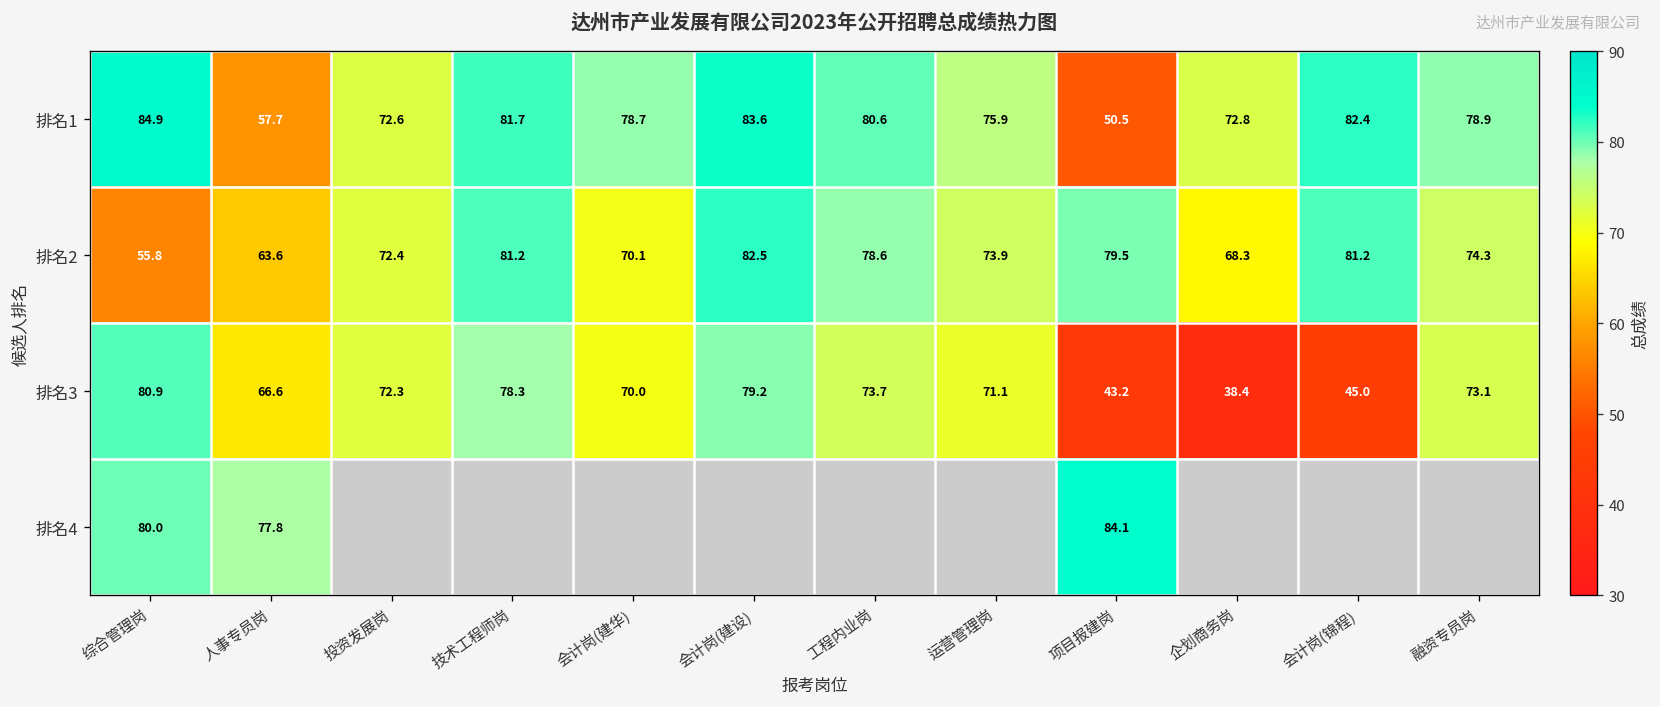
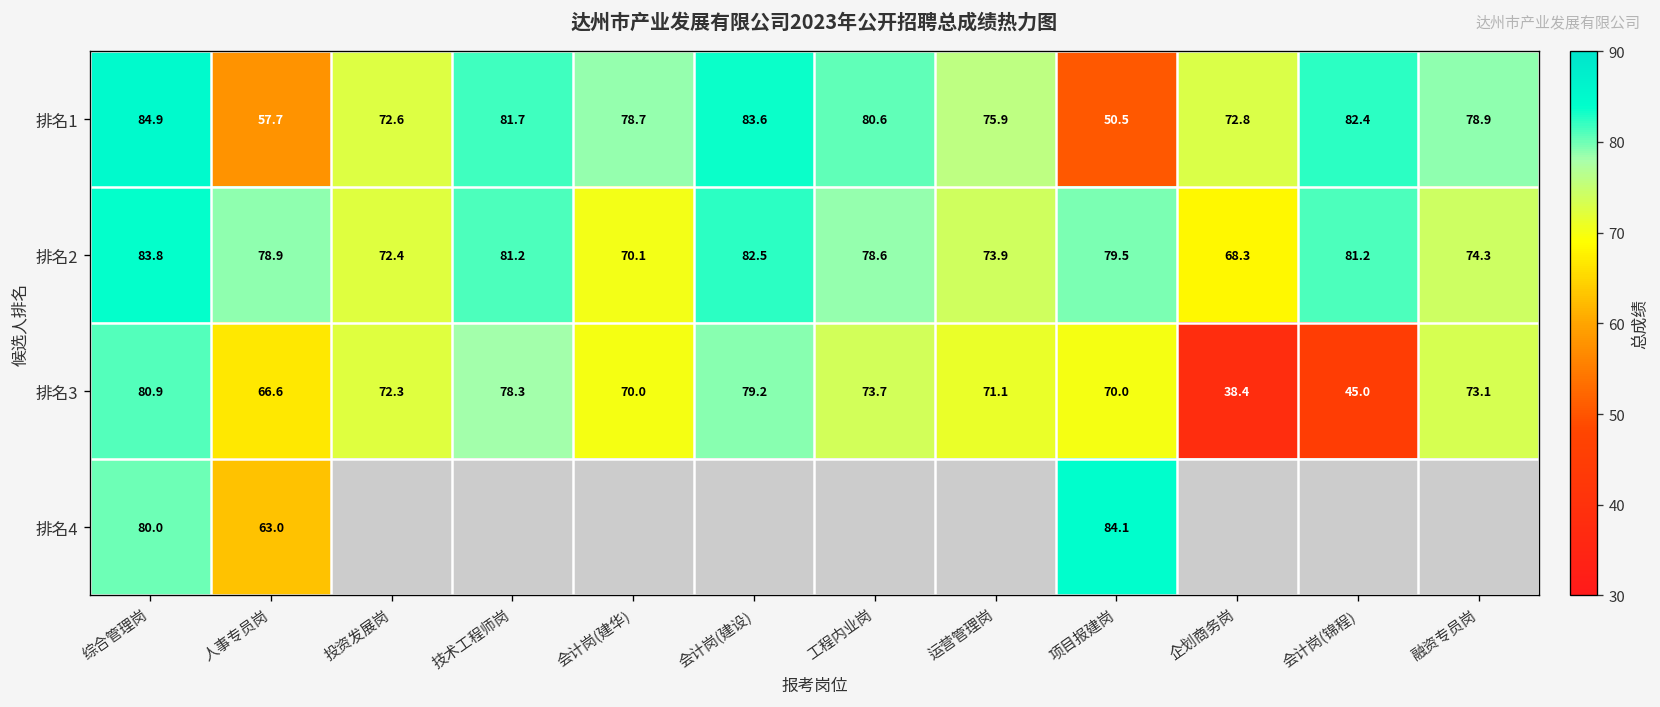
排名2, 综合管理岗: 55.8 -> 83.8
排名2, 人事专员岗: 63.6 -> 78.9
排名3, 项目报建岗: 43.2 -> 70.0
排名4, 人事专员岗: 77.8 -> 63.0
